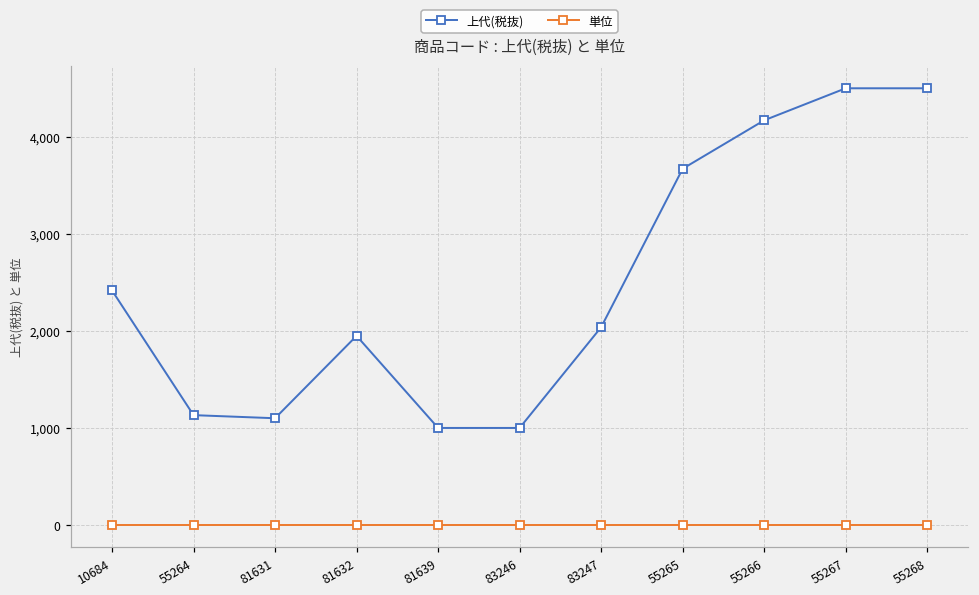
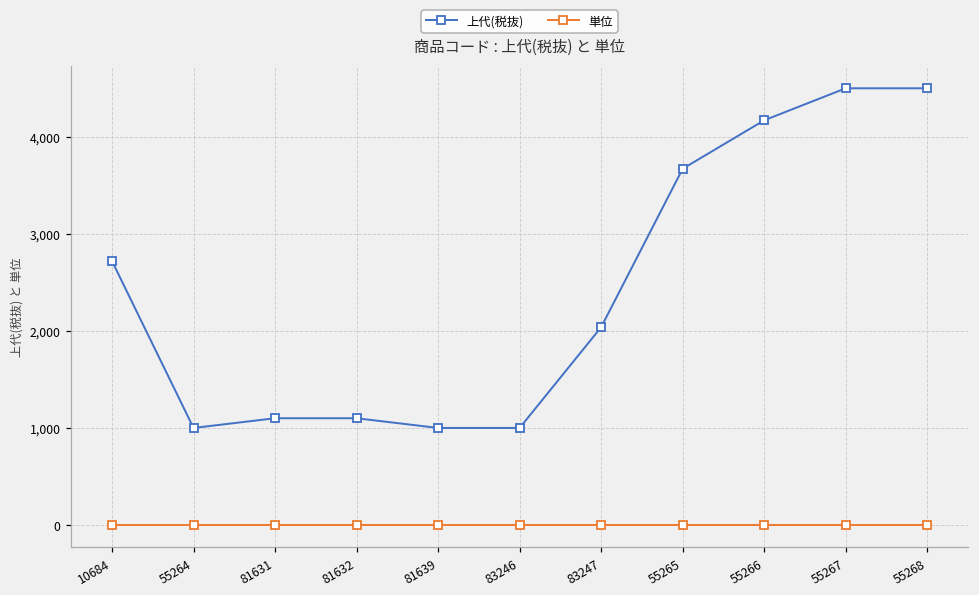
上代(税抜), 10684: 2,400 -> 2,700
上代(税抜), 55264: 1,100 -> 1,000
上代(税抜), 81632: 1,900 -> 1,100
